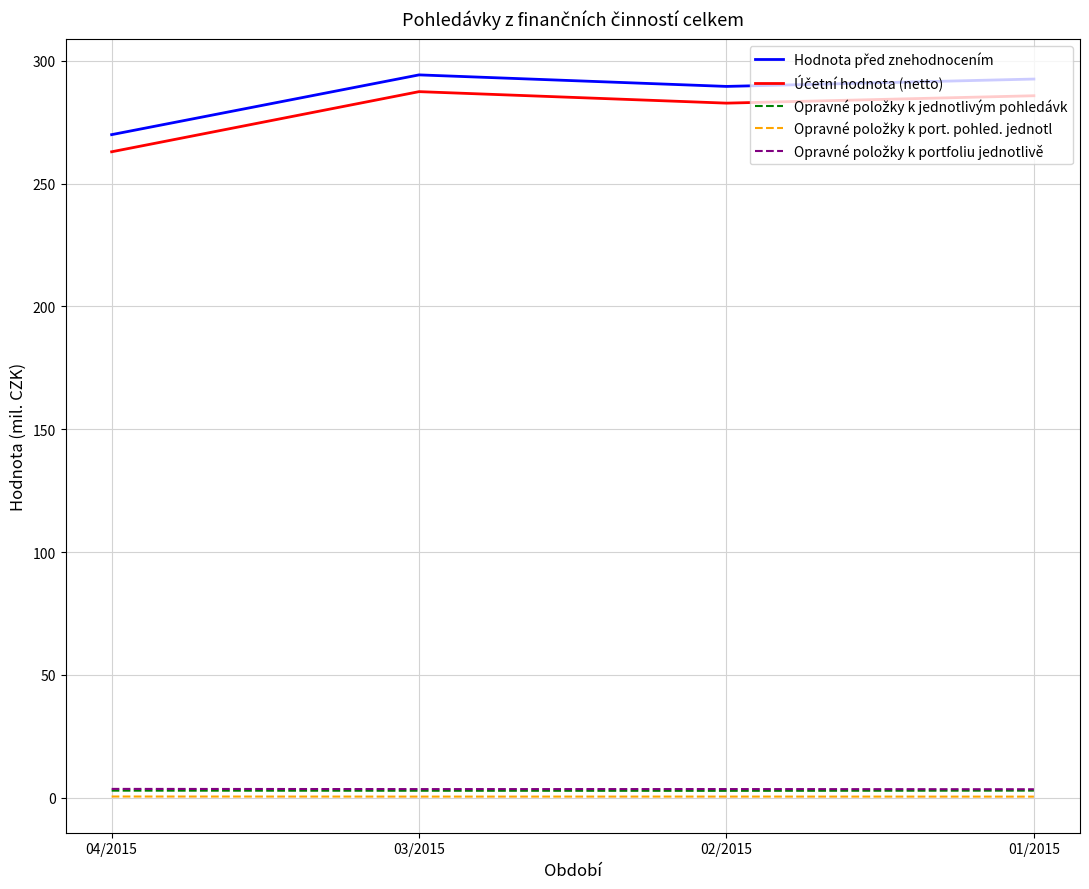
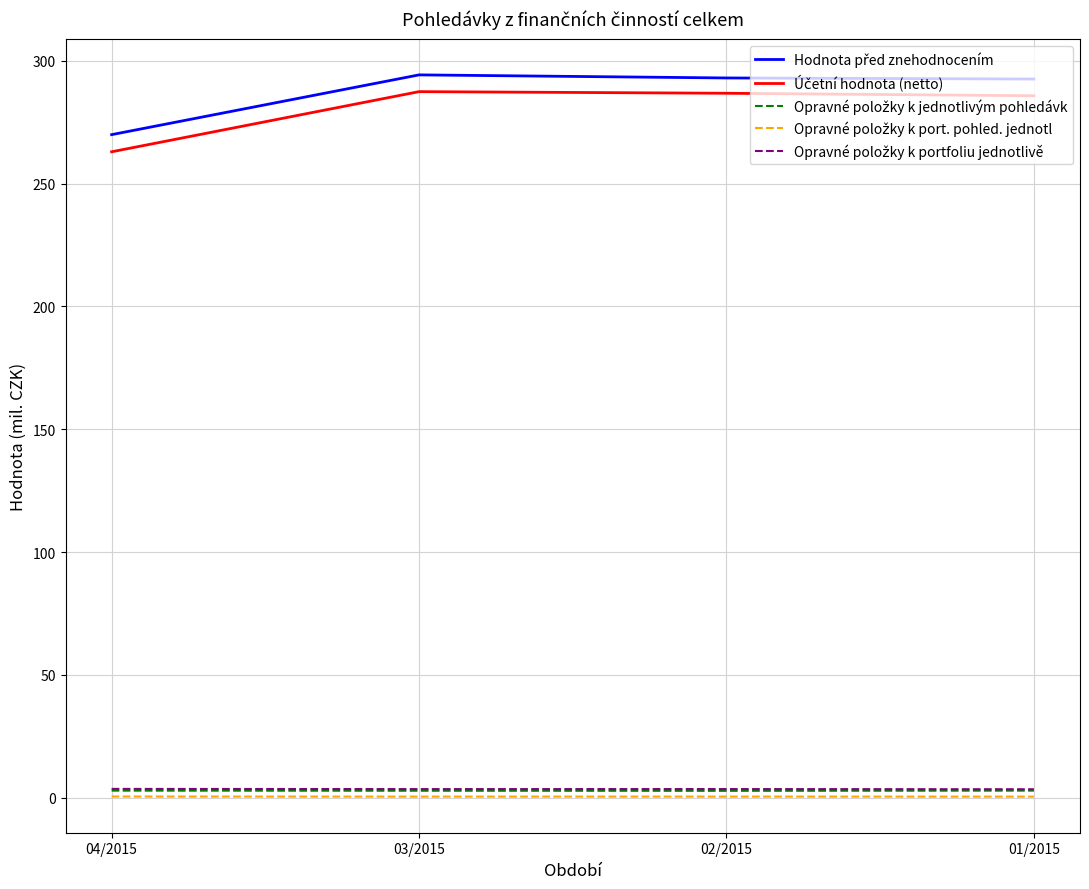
Hodnota před znehodnocením, 02/2015: 290 -> 293
Účetní hodnota (netto), 02/2015: 283 -> 287
